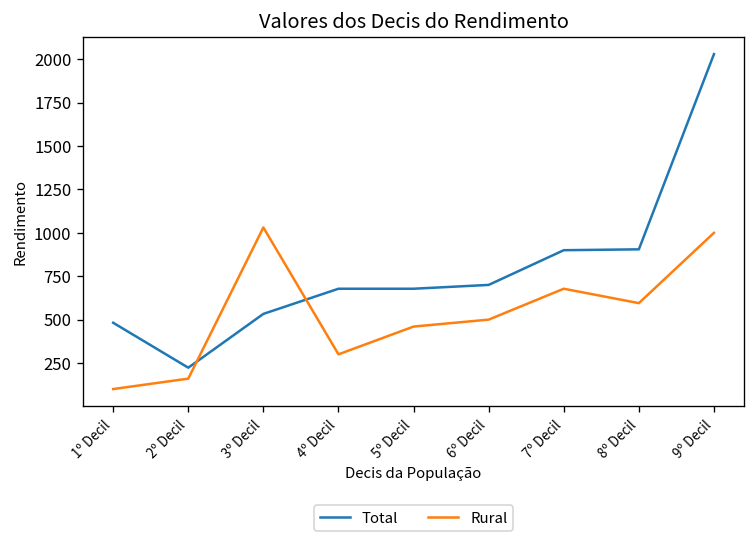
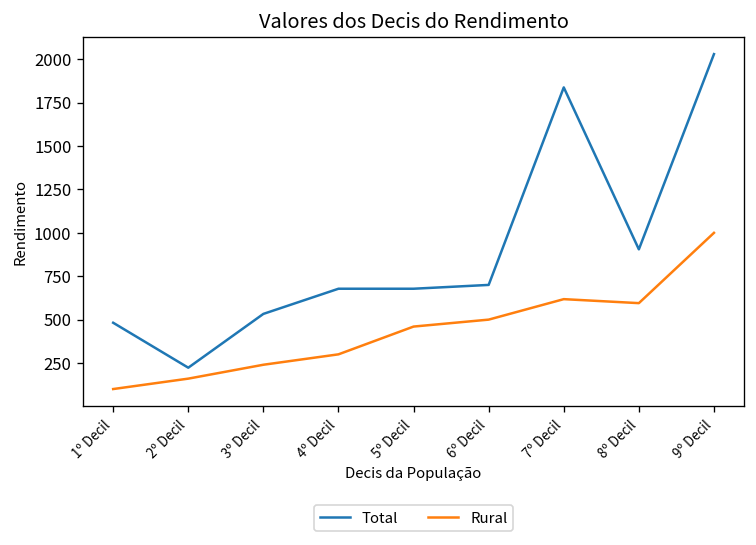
Rural, 3º Decil: 1030 -> 240
Total, 7º Decil: 900 -> 1840
Rural, 7º Decil: 680 -> 620
